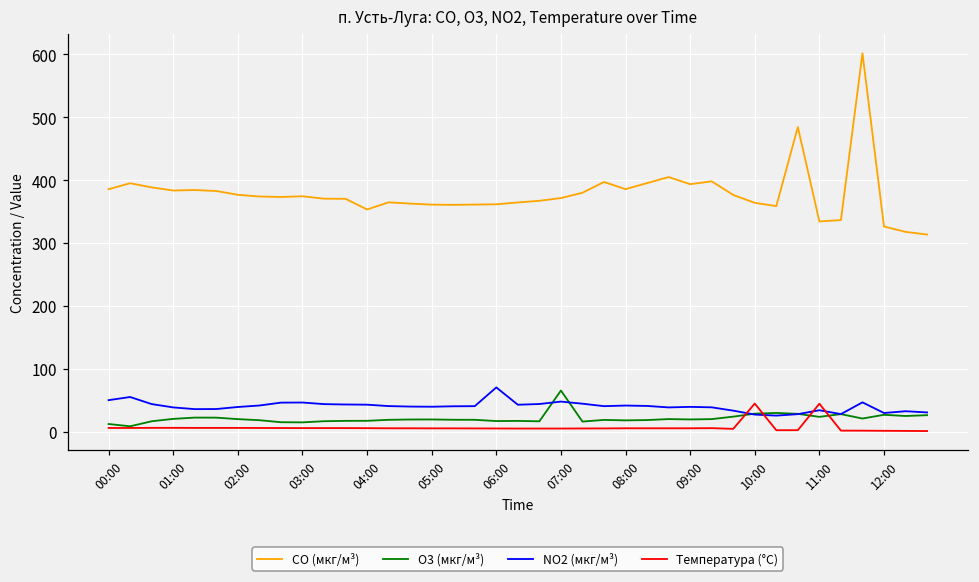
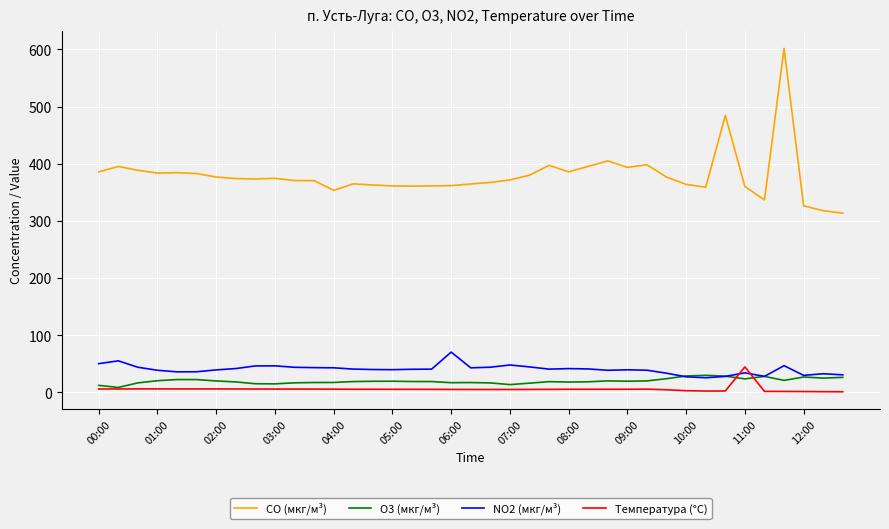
O3 (мкг/м³), 07:00: 70 -> 10
Температура (°C), 10:00: 40 -> 0
CO (мкг/м³), 11:00: 330 -> 360
